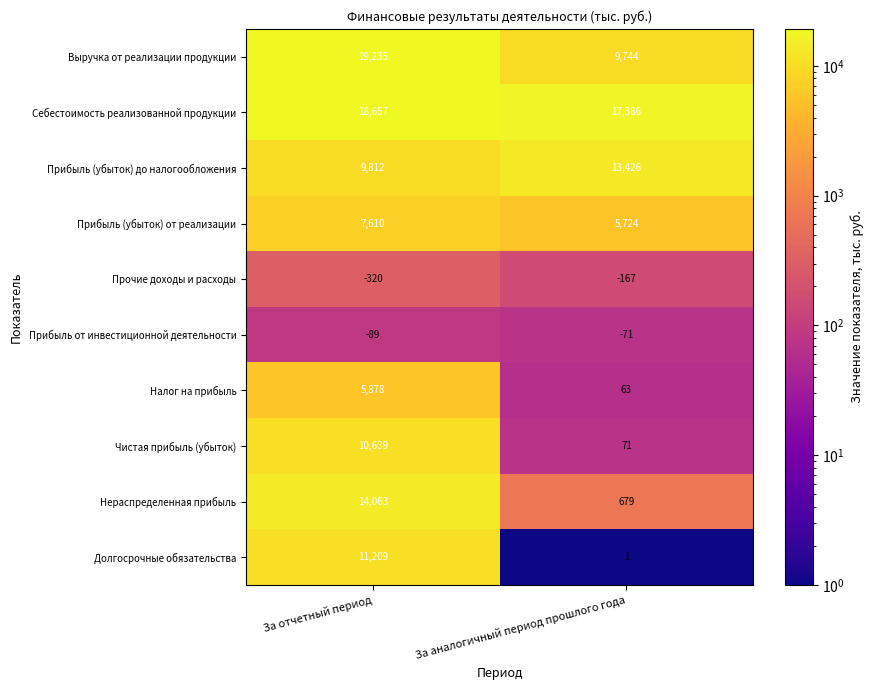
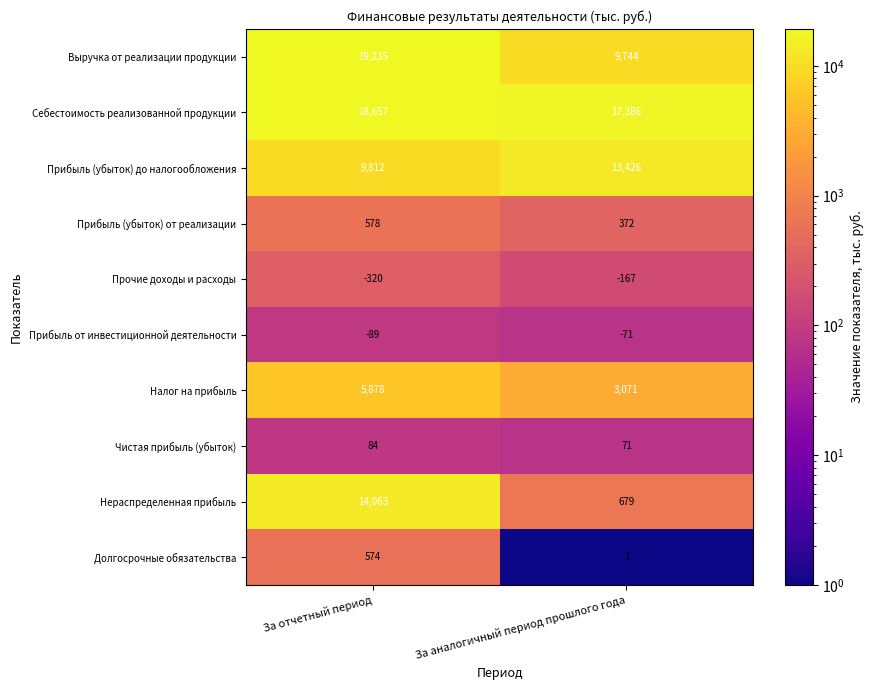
Прибыль (убыток) от реализации, За отчетный период: 7,610 -> 578
Прибыль (убыток) от реализации, За аналогичный период прошлого года: 5,724 -> 372
Налог на прибыль, За аналогичный период прошлого года: 63 -> 3,071
Чистая прибыль (убыток), За отчетный период: 10,639 -> 84
Долгосрочные обязательства, За отчетный период: 11,209 -> 574
